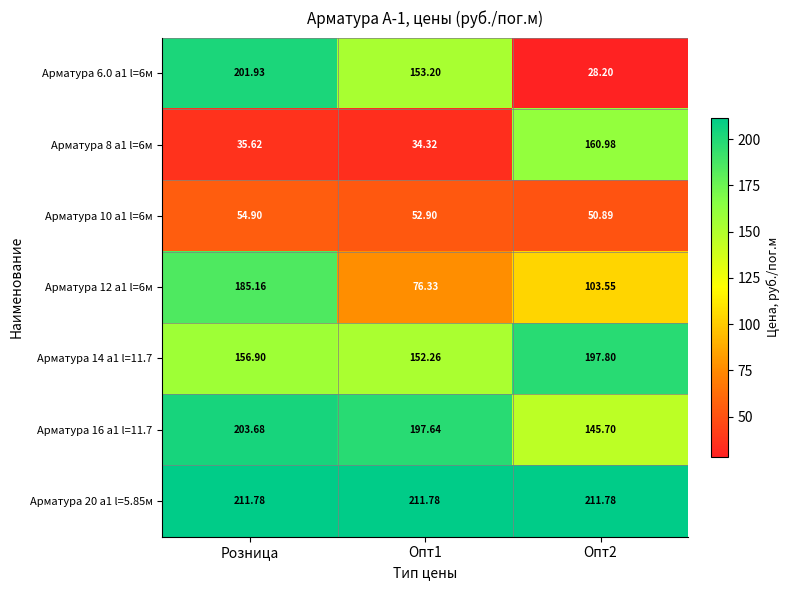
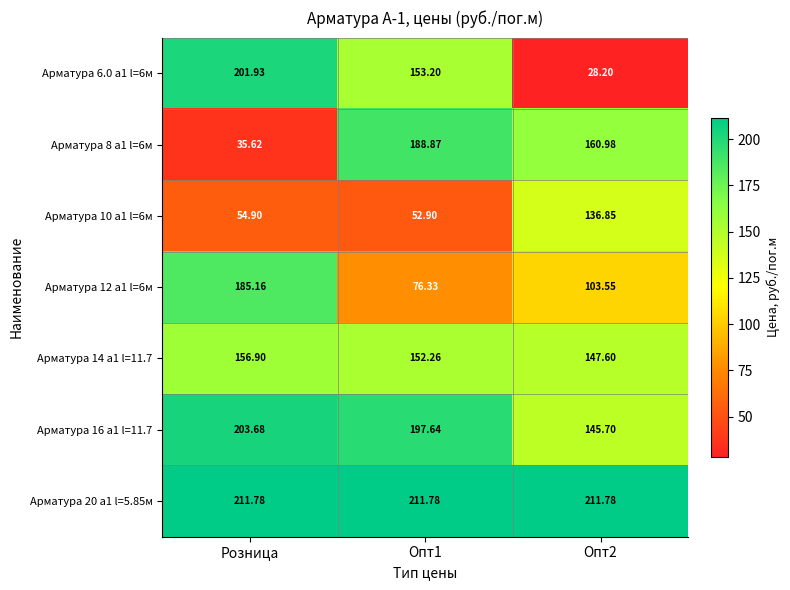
Арматура 8 а1 l=6м, Опт1: 34.32 -> 188.87
Арматура 10 а1 l=6м, Опт2: 50.89 -> 136.85
Арматура 14 а1 l=11.7, Опт2: 197.80 -> 147.60
